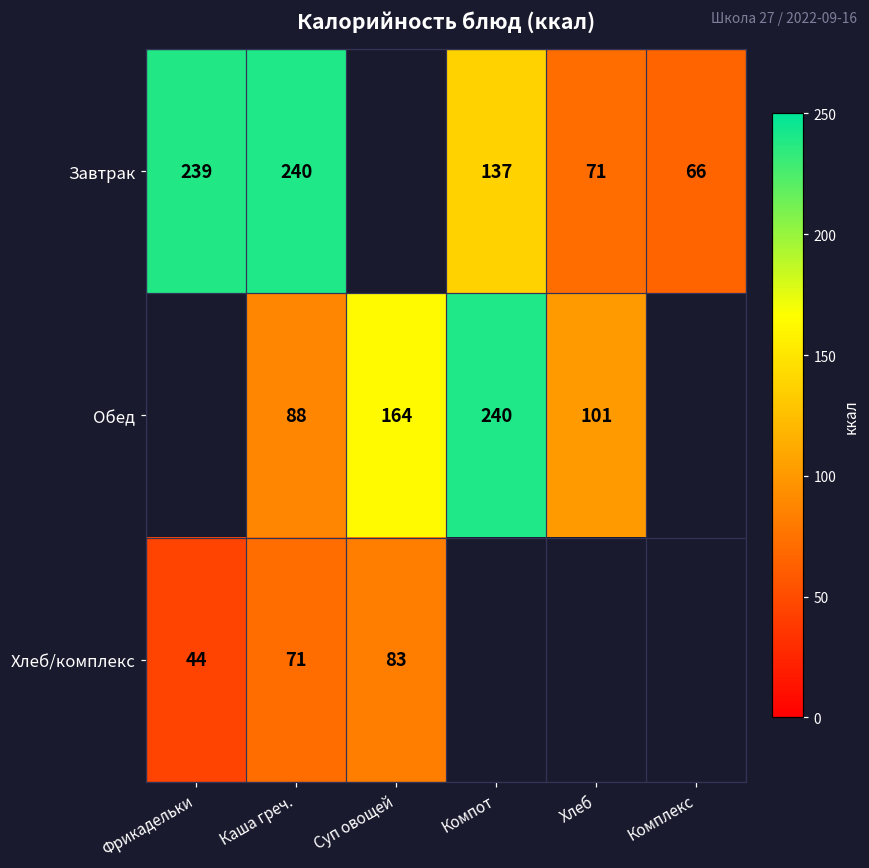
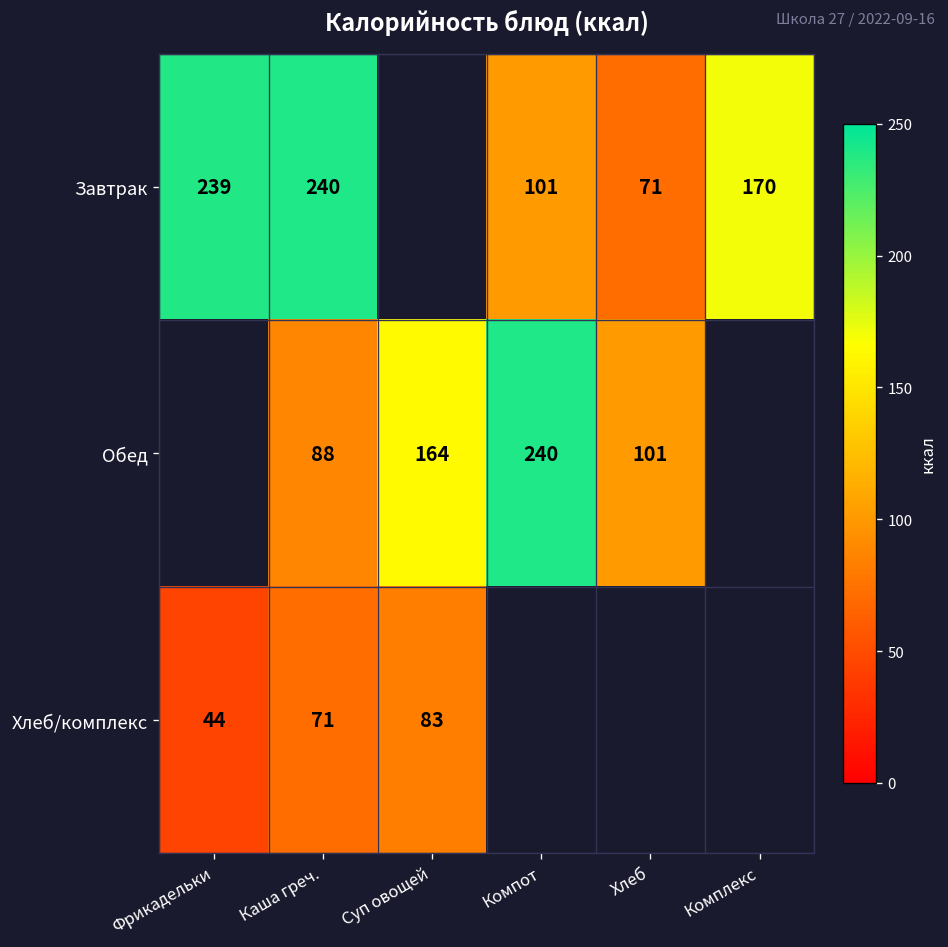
Завтрак, Компот: 137 -> 101
Завтрак, Комплекс: 66 -> 170
